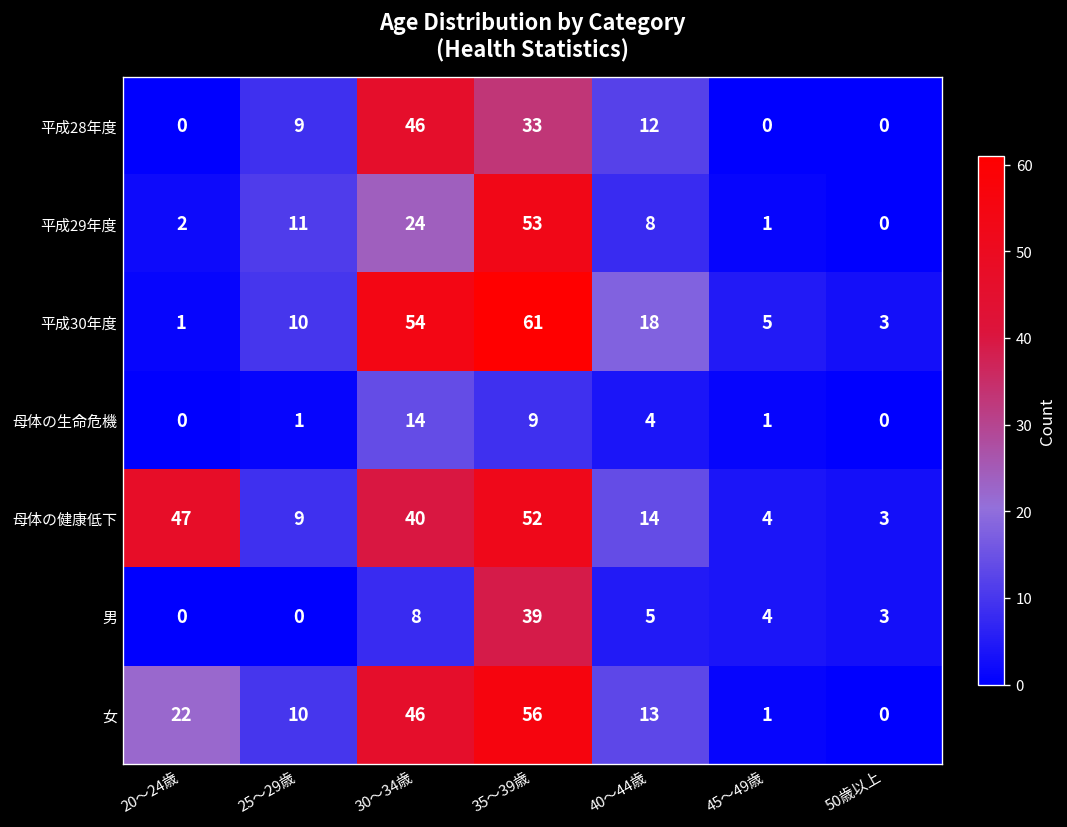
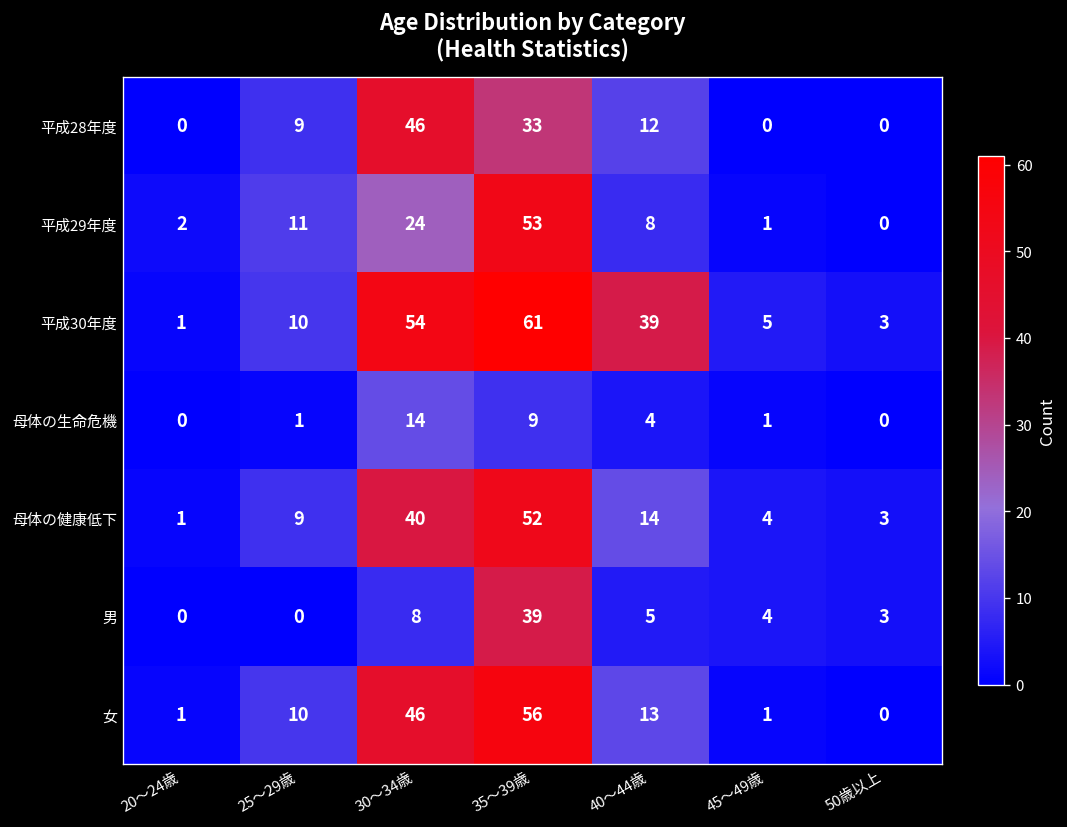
平成30年度, 40～44歳: 18 -> 39
母体の健康低下, 20～24歳: 47 -> 1
女, 20～24歳: 22 -> 1
